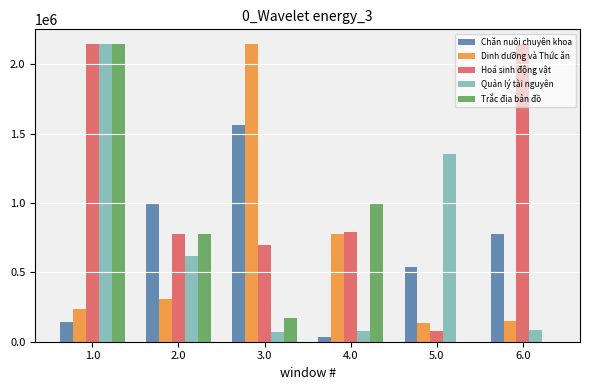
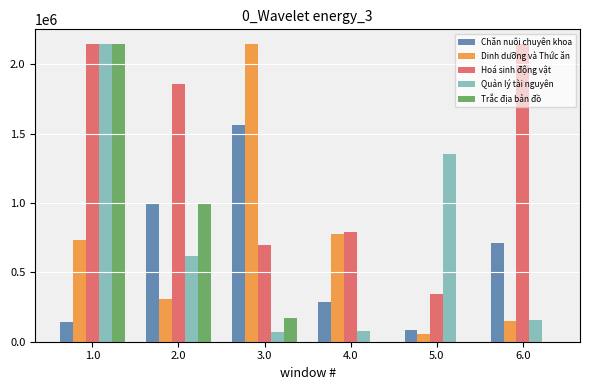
Dinh dưỡng và Thức ăn, 1.0: 230000 -> 740000
Hoá sinh động vật, 2.0: 780000 -> 1860000
Trắc địa bản đồ, 2.0: 780000 -> 1000000
Chăn nuôi chuyên khoa, 4.0: 30000 -> 290000
Trắc địa bản đồ, 4.0: 990000 -> 0
Chăn nuôi chuyên khoa, 5.0: 540000 -> 80000
Dinh dưỡng và Thức ăn, 5.0: 140000 -> 60000
Hoá sinh động vật, 5.0: 70000 -> 340000
Chăn nuôi chuyên khoa, 6.0: 780000 -> 710000
Quản lý tài nguyên, 6.0: 80000 -> 160000
